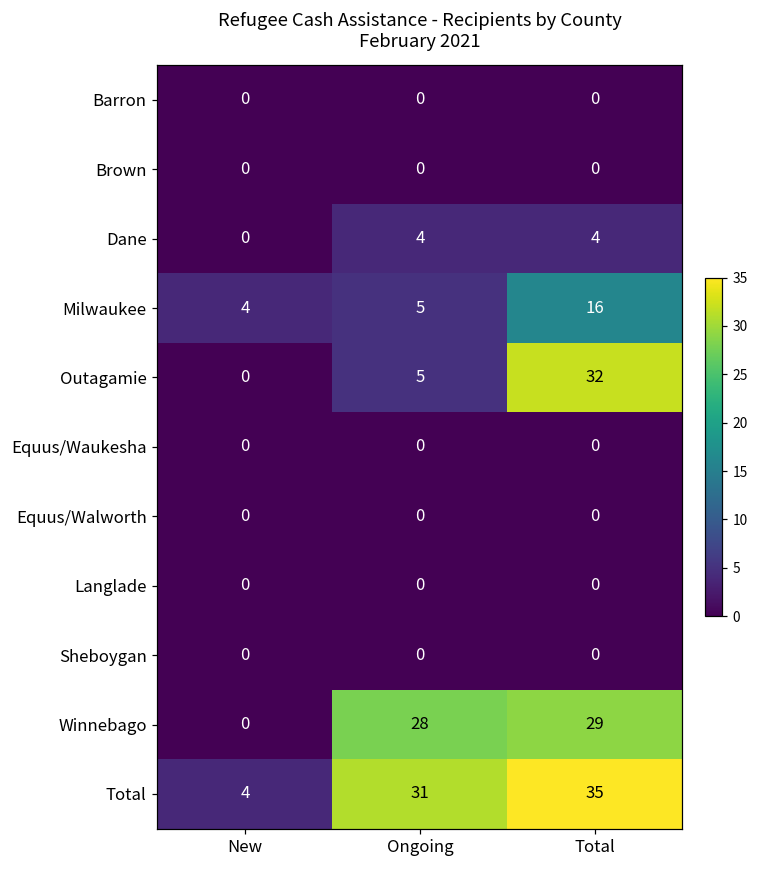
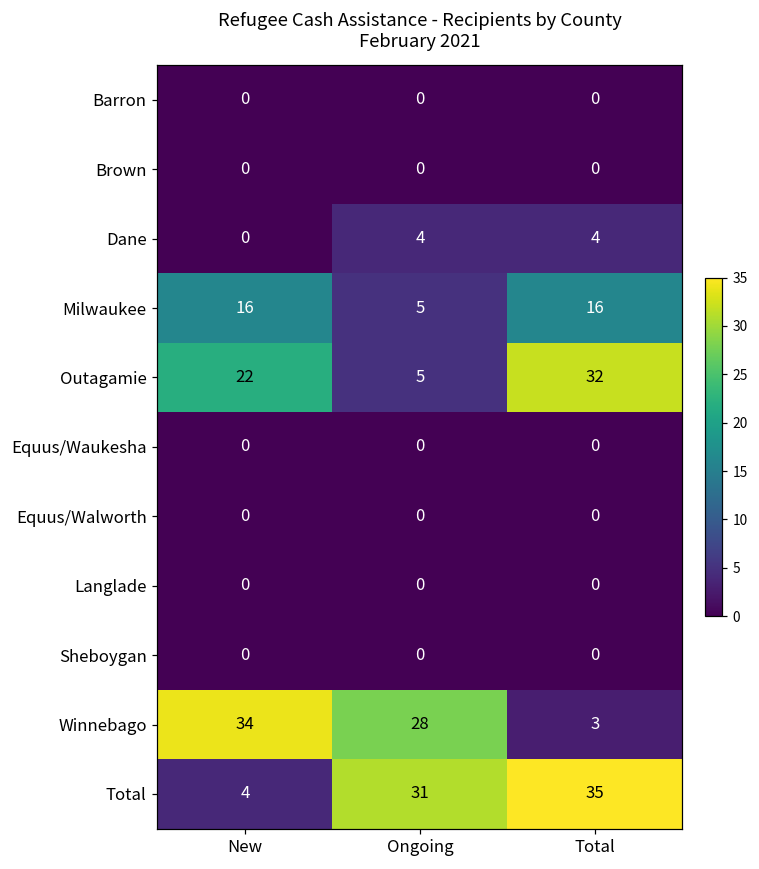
Milwaukee, New: 4 -> 16
Outagamie, New: 0 -> 22
Winnebago, New: 0 -> 34
Winnebago, Total: 29 -> 3
